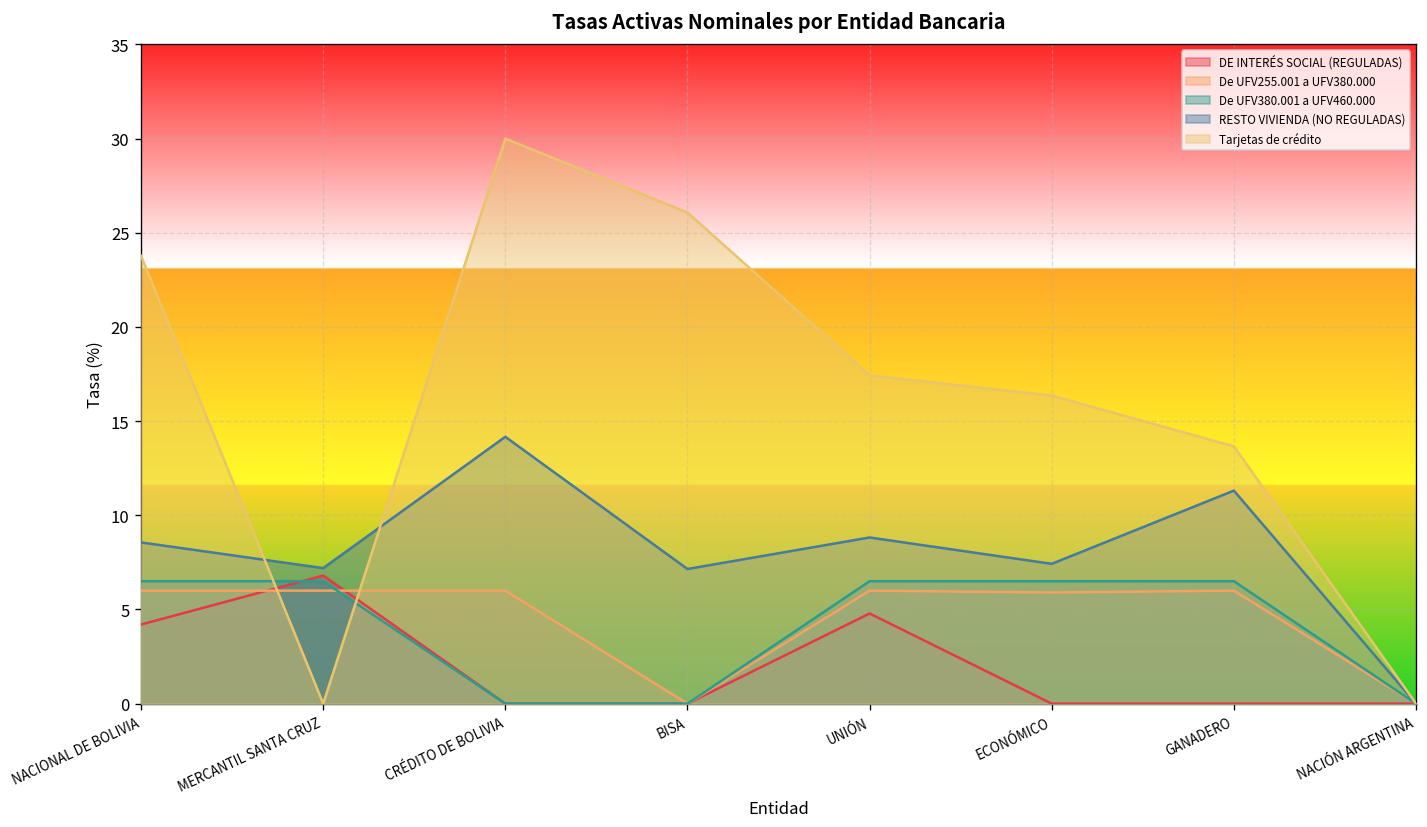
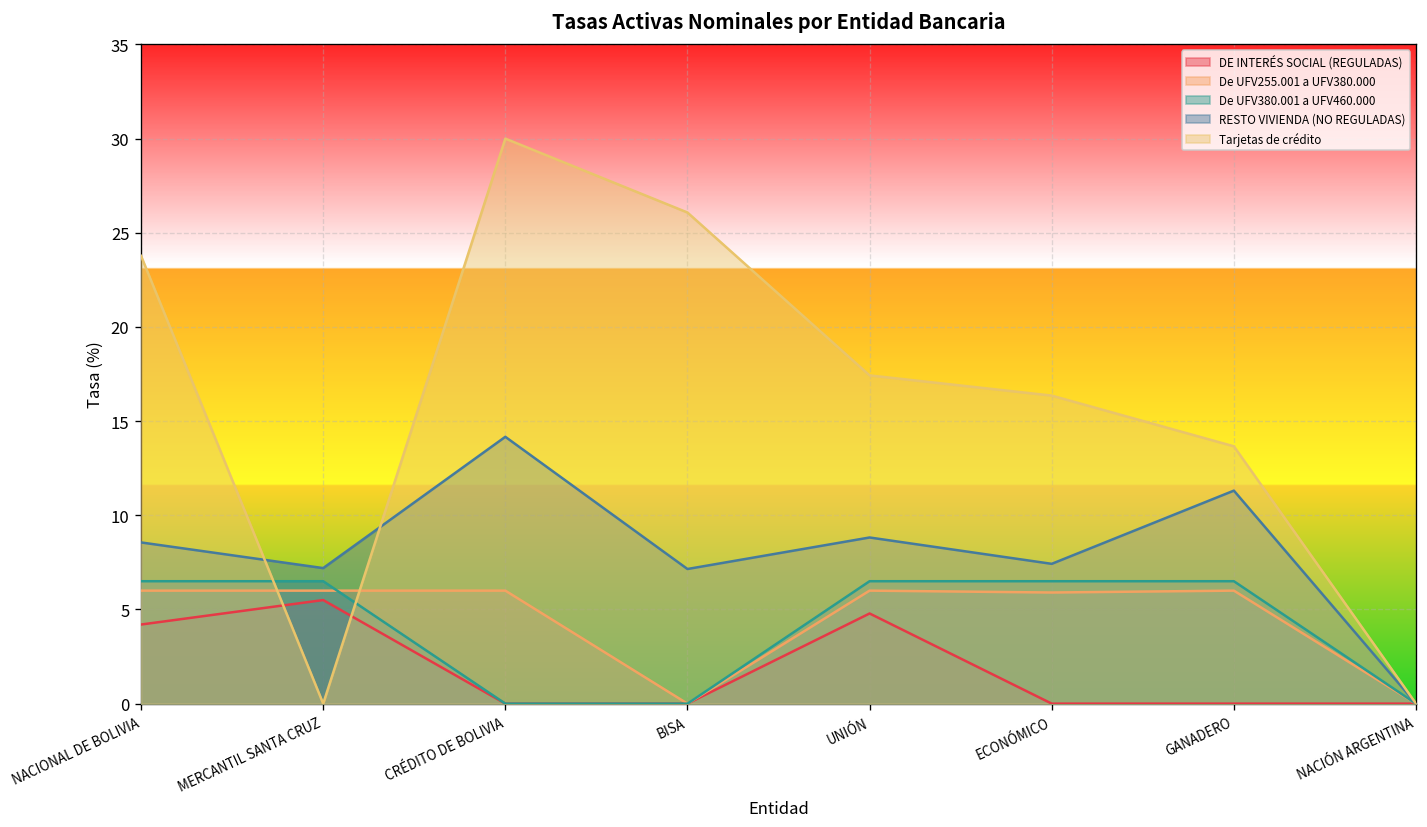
DE INTERÉS SOCIAL (REGULADAS), MERCANTIL SANTA CRUZ: 6.8 -> 5.5
